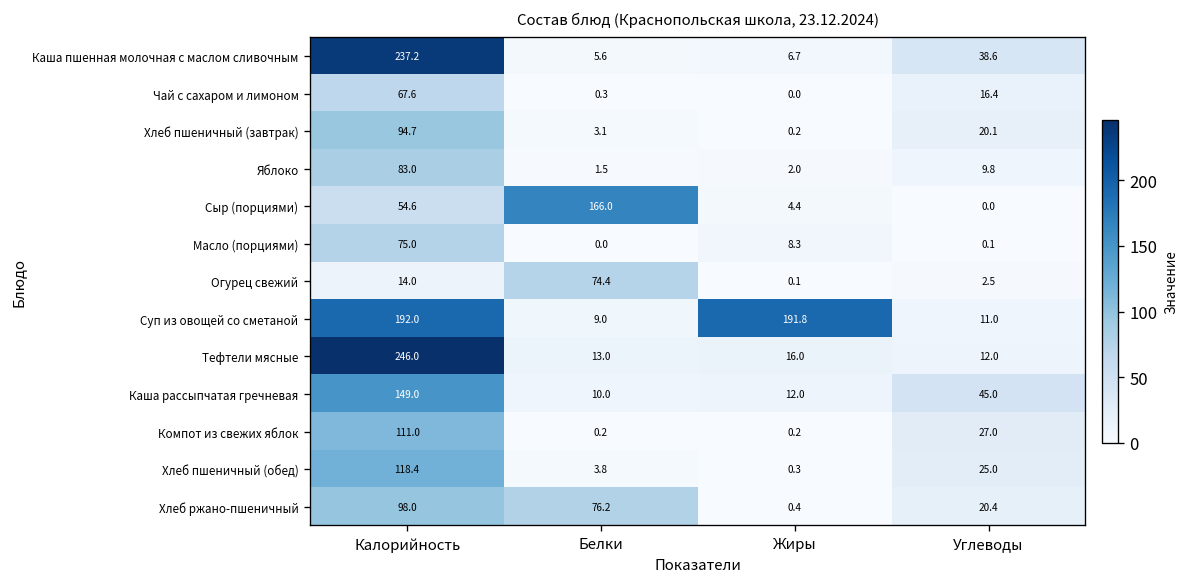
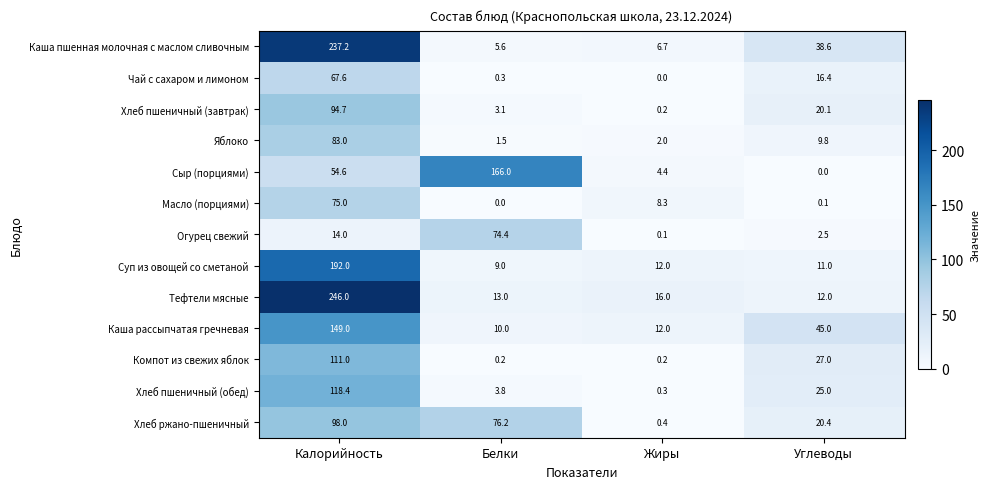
Суп из овощей со сметаной, Жиры: 191.8 -> 12.0
